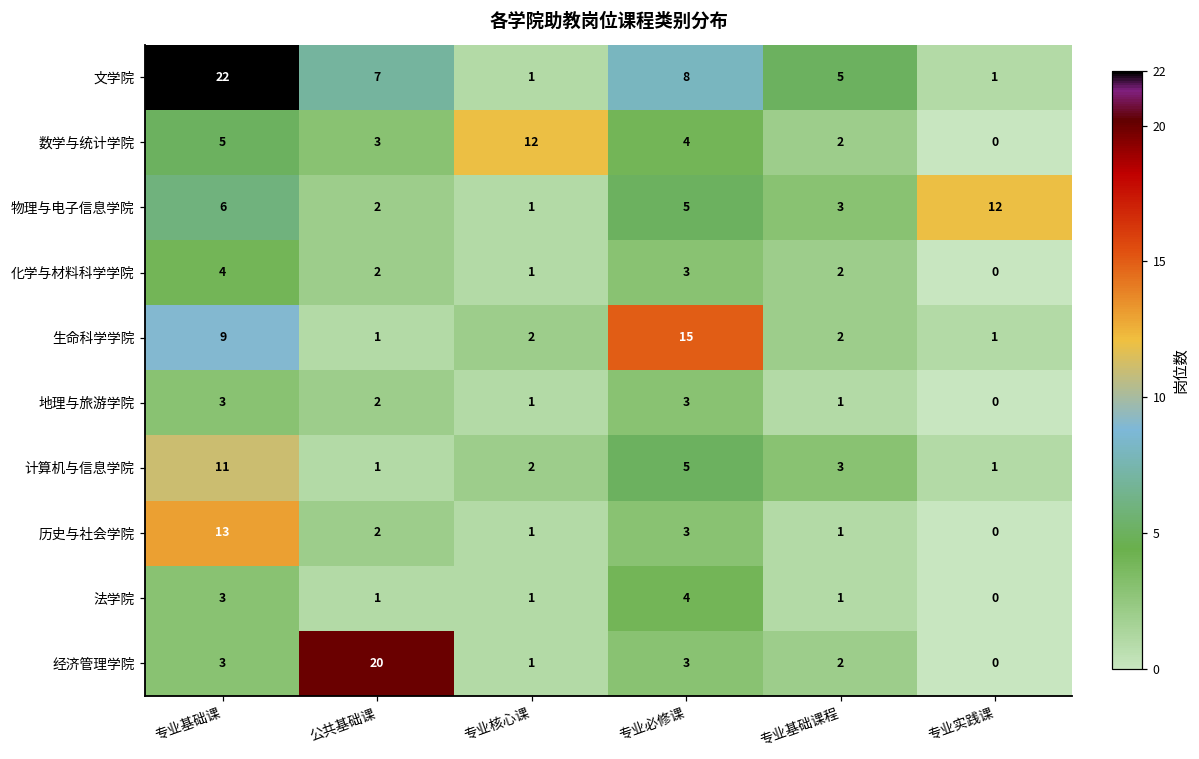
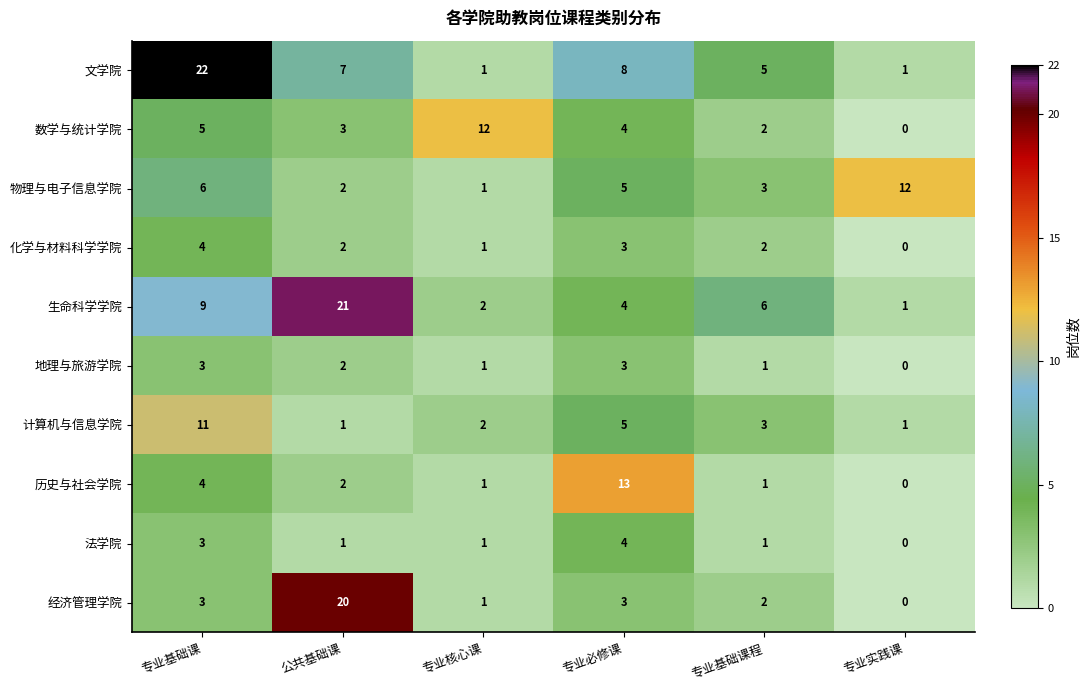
生命科学学院, 公共基础课: 1 -> 21
生命科学学院, 专业必修课: 15 -> 4
生命科学学院, 专业基础课程: 2 -> 6
历史与社会学院, 专业基础课: 13 -> 4
历史与社会学院, 专业必修课: 3 -> 13
